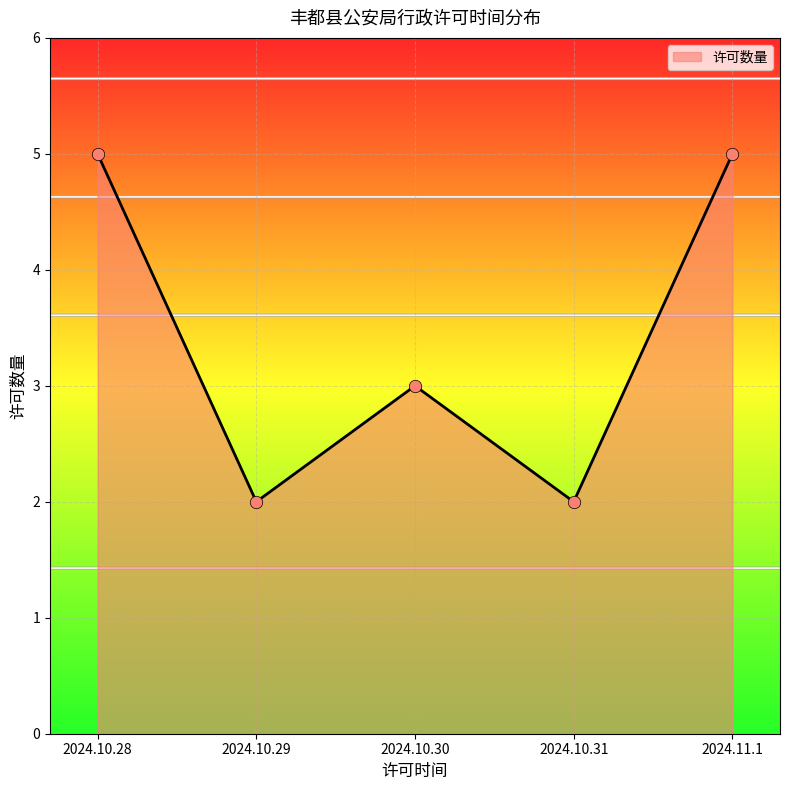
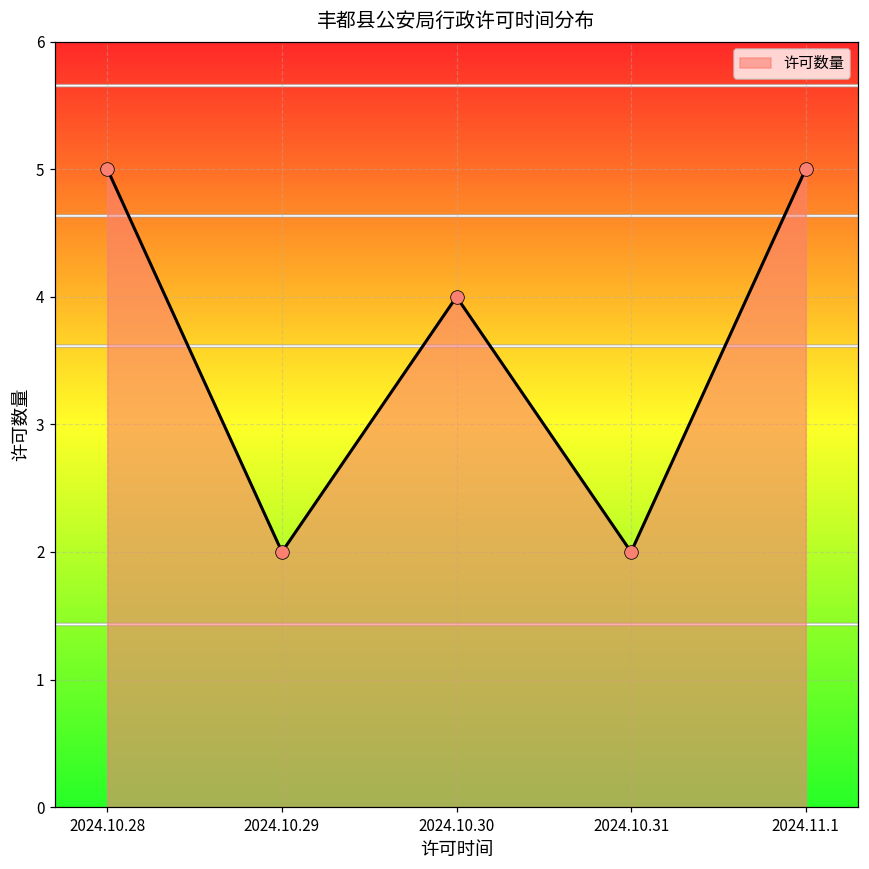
2024.10.30: 3 -> 4
